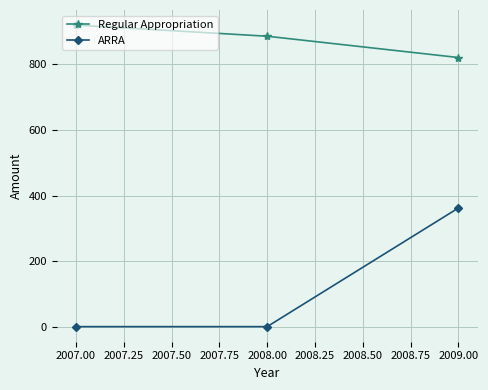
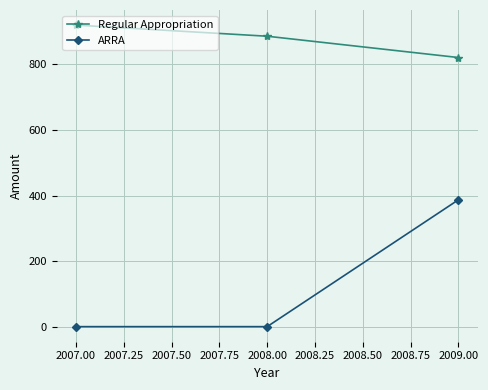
ARRA, 2009.00: 360 -> 390
